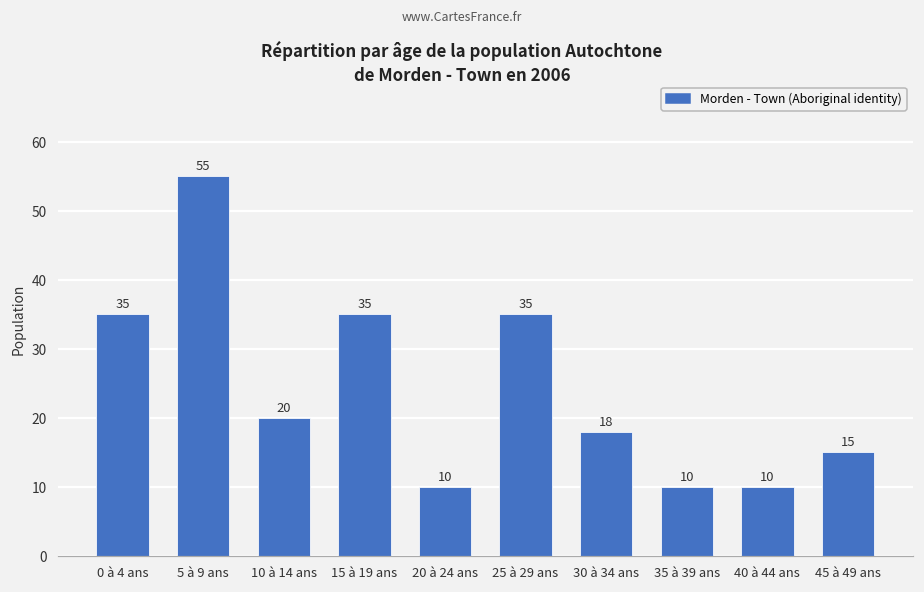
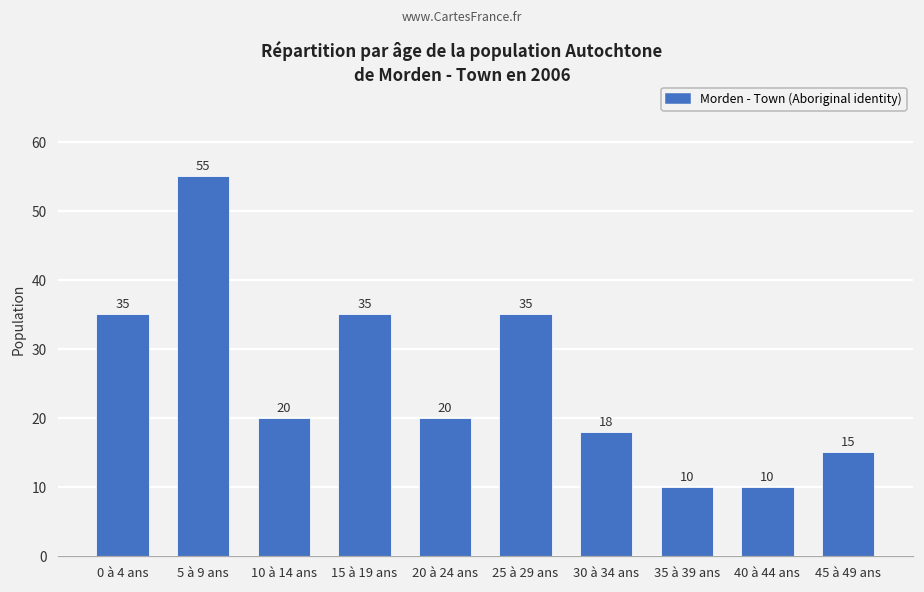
20 à 24 ans: 10 -> 20
